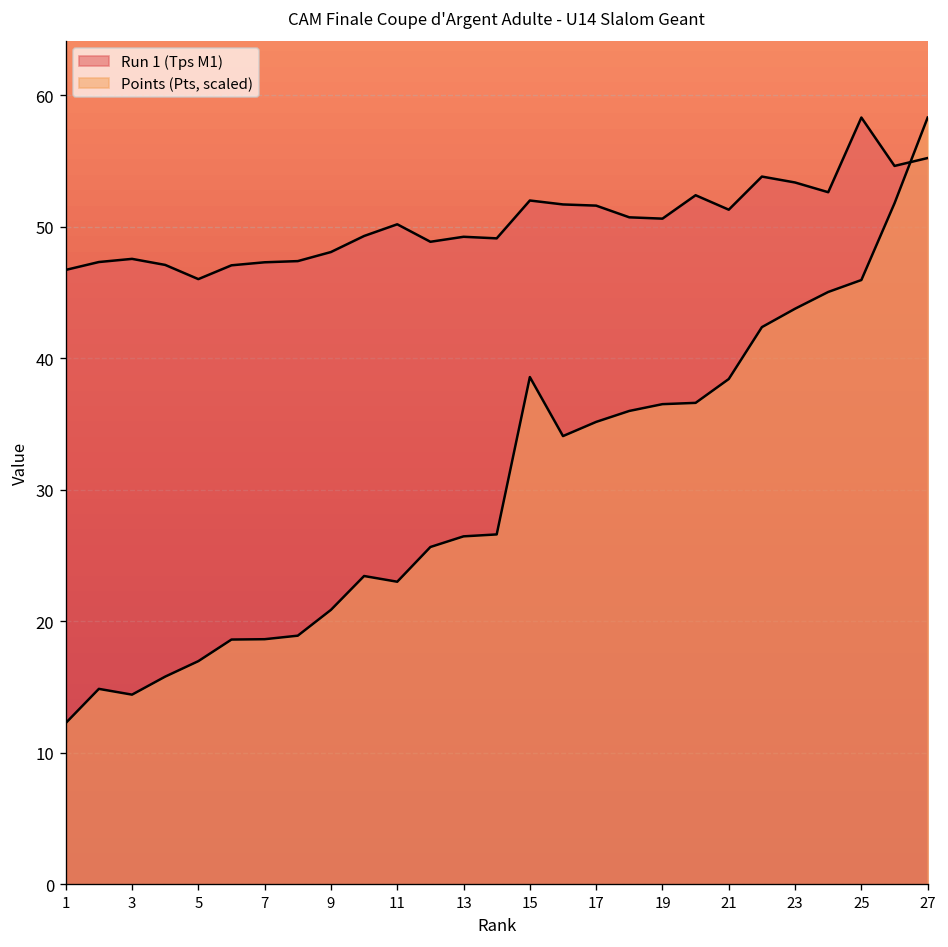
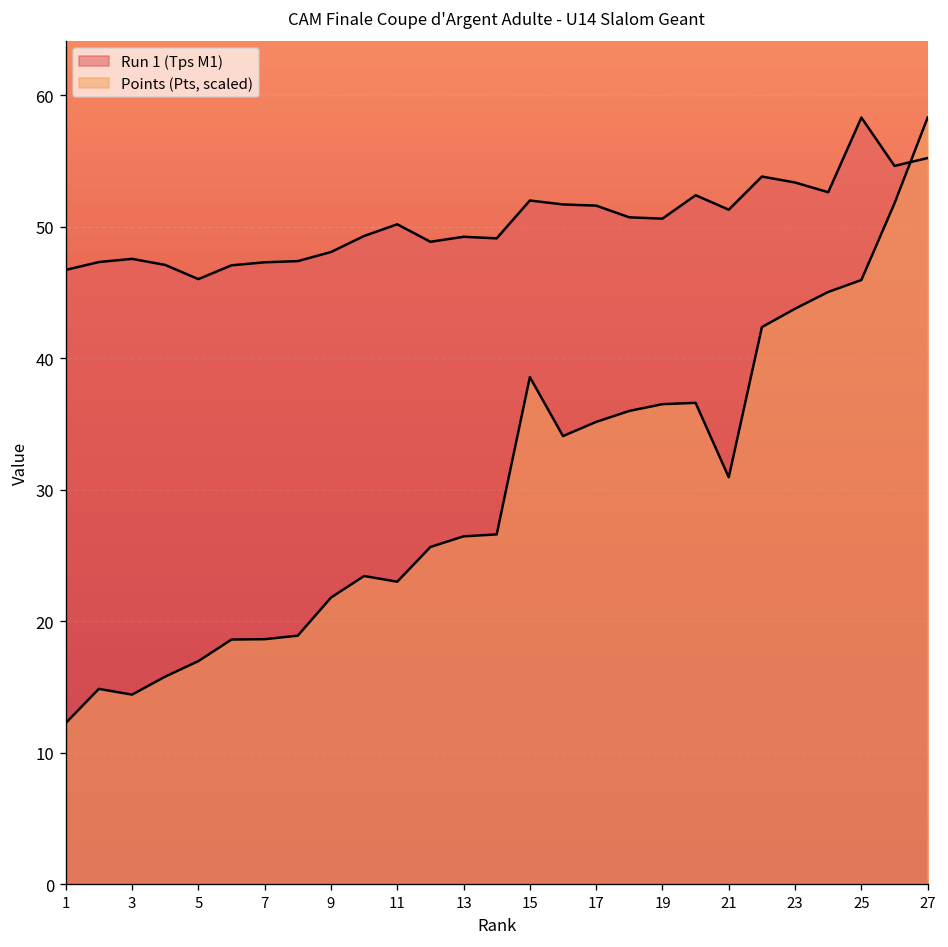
Points (Pts, scaled), 9: 20.9 -> 21.8
Points (Pts, scaled), 21: 38.4 -> 31.0
